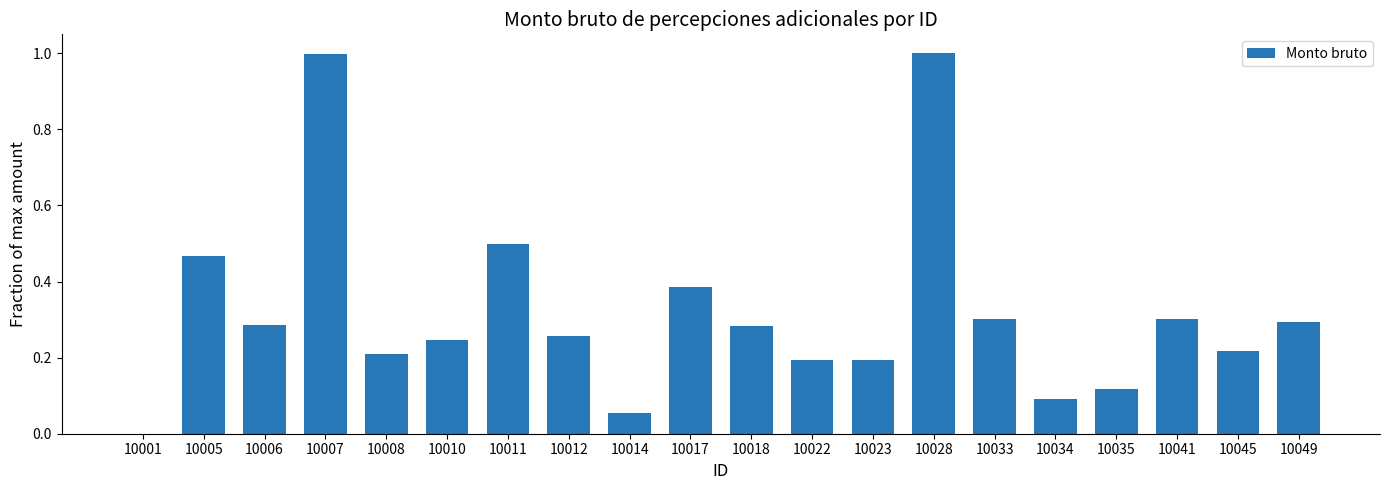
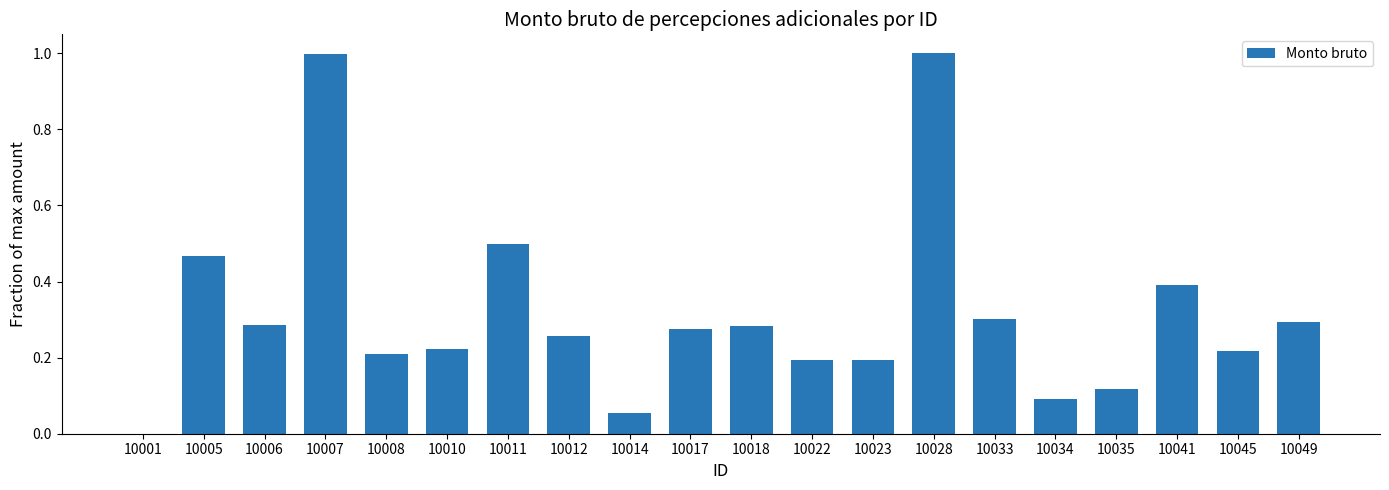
10010: 0.25 -> 0.22
10017: 0.39 -> 0.28
10041: 0.30 -> 0.39
